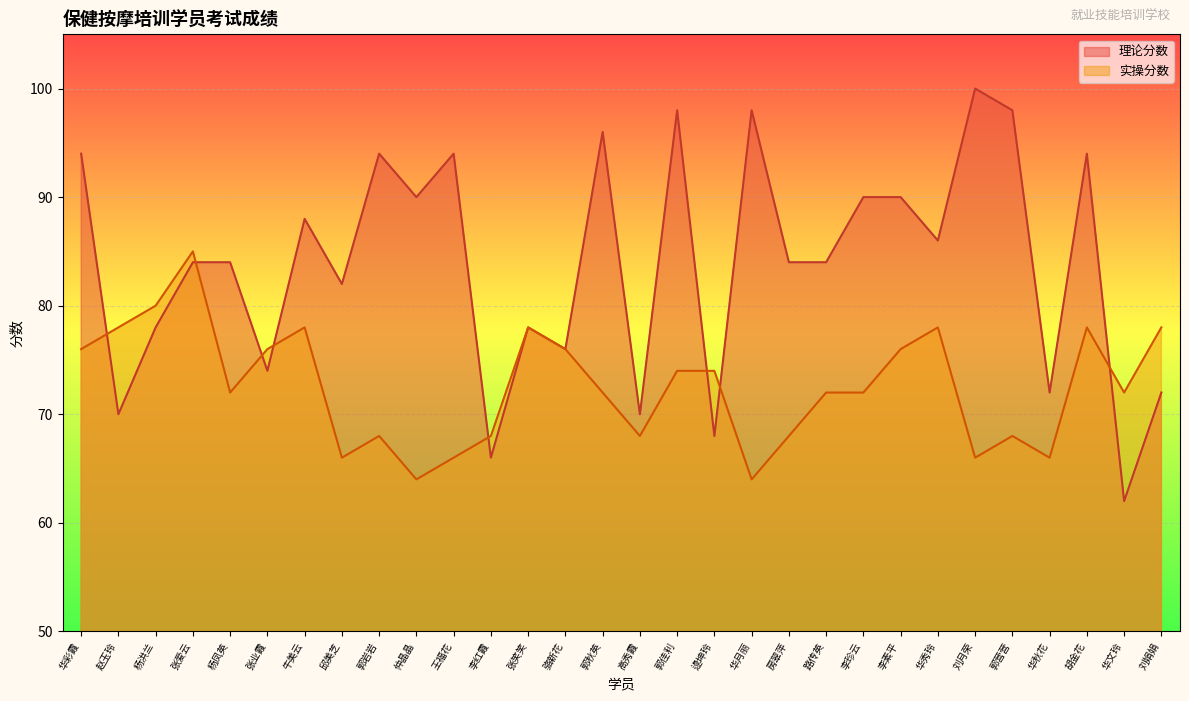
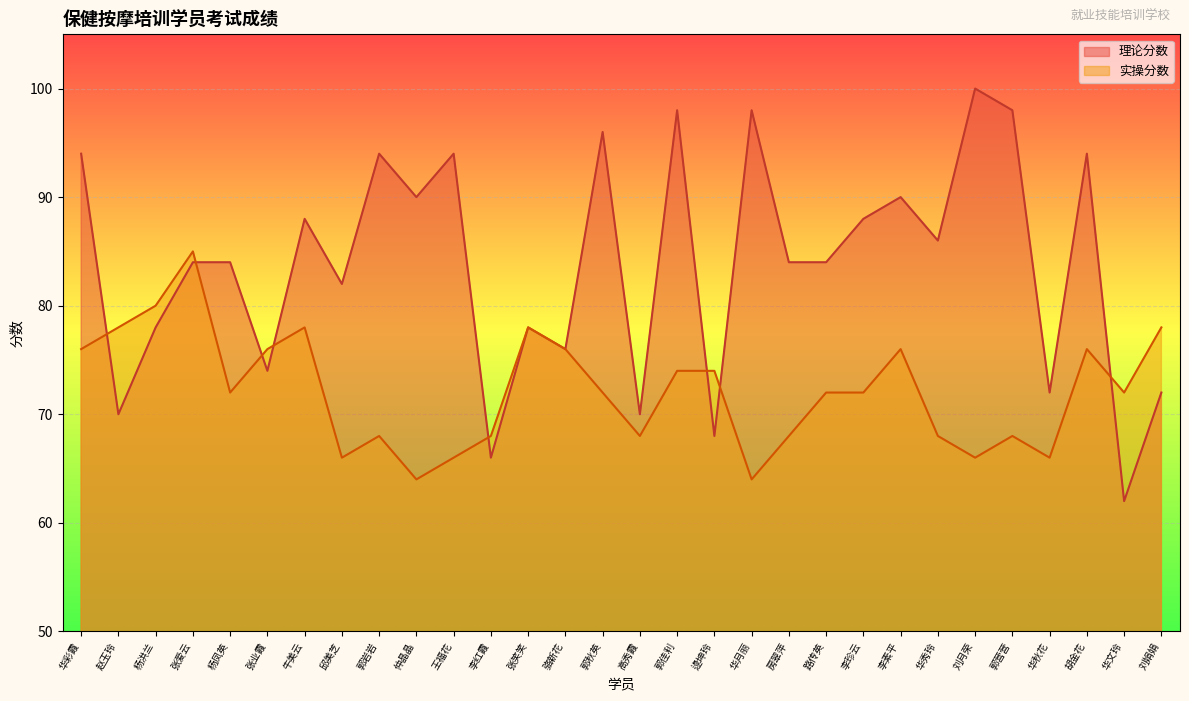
理论分数, 李珍云: 90 -> 88
实操分数, 华秀玲: 78 -> 68
实操分数, 胡金花: 78 -> 76
